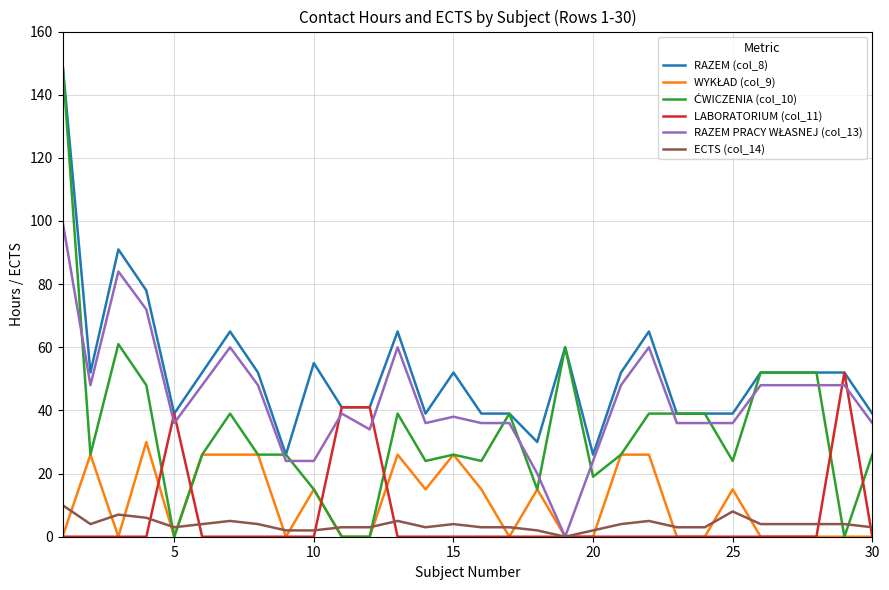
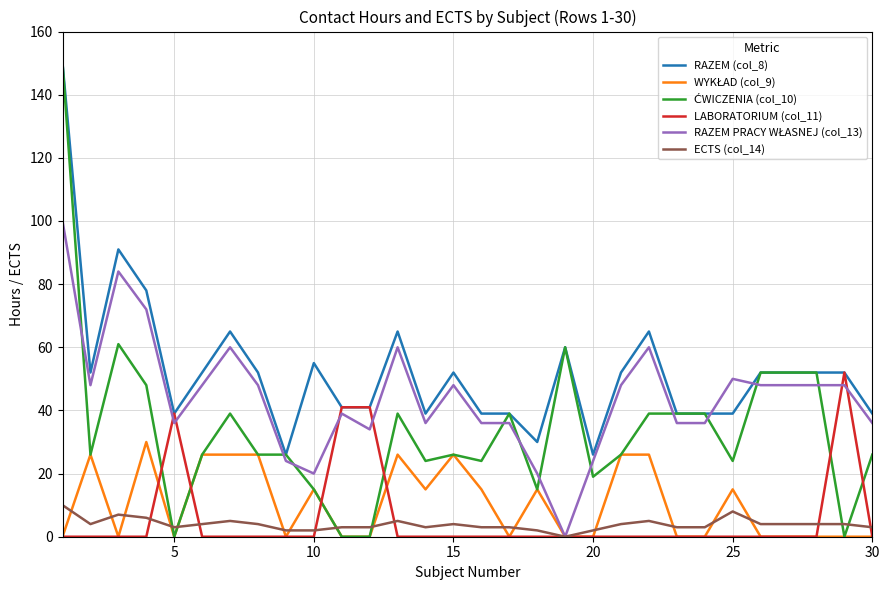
RAZEM PRACY WŁASNEJ (col_13), 10: 24 -> 20
RAZEM PRACY WŁASNEJ (col_13), 15: 38 -> 48
RAZEM PRACY WŁASNEJ (col_13), 25: 36 -> 50
